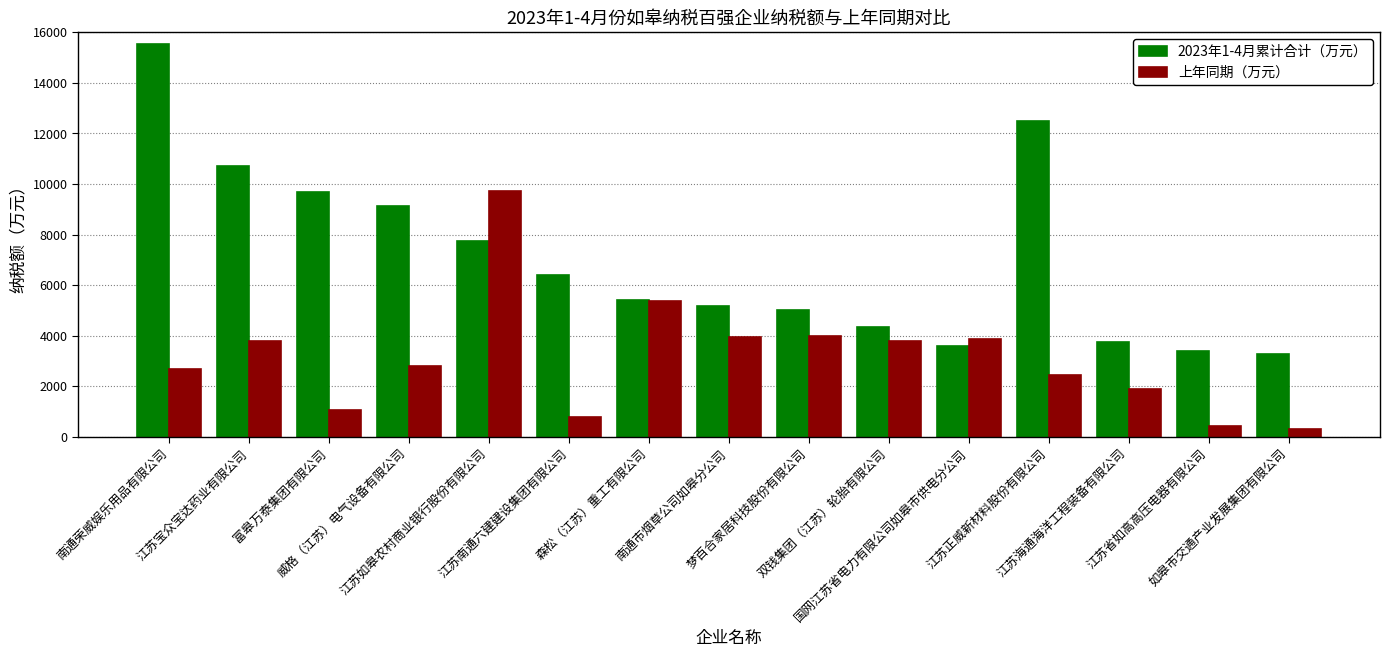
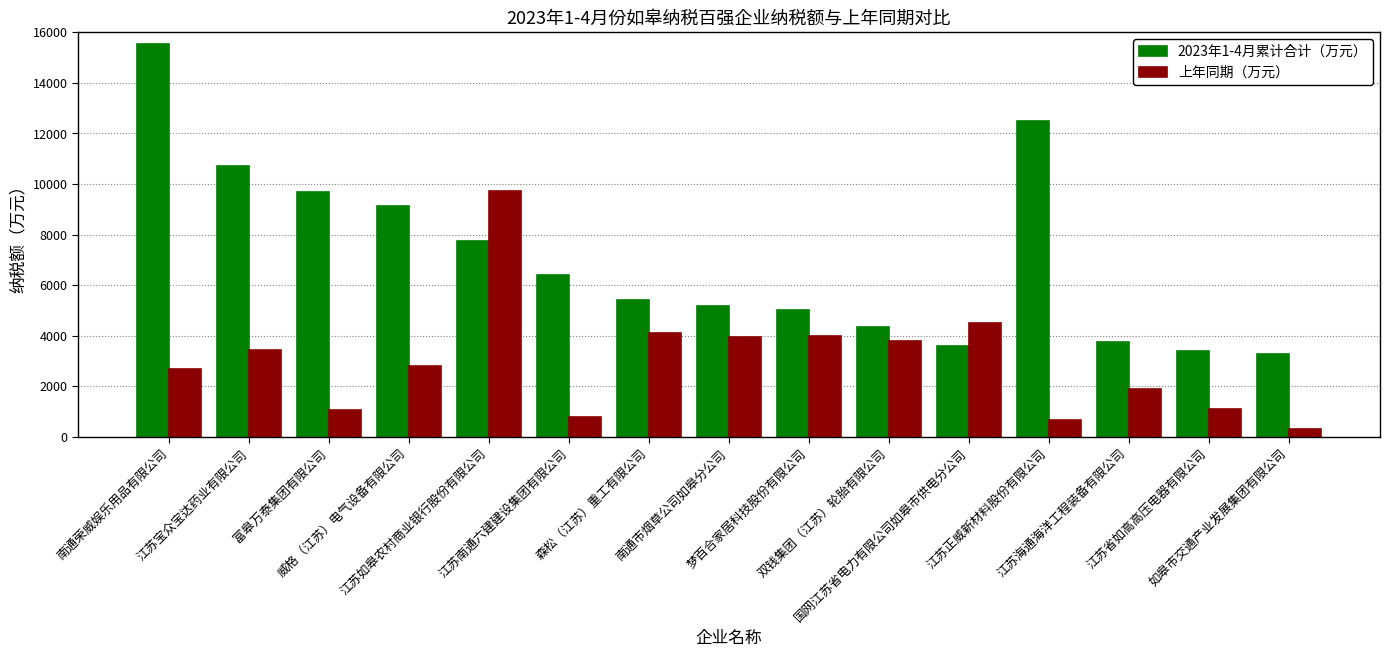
上年同期（万元）, 江苏宝众宝达药业有限公司: 3800 -> 3400
上年同期（万元）, 森松（江苏）重工有限公司: 5400 -> 4100
上年同期（万元）, 国网江苏省电力有限公司如皋市供电分公司: 3900 -> 4500
上年同期（万元）, 江苏正威新材料股份有限公司: 2400 -> 700
上年同期（万元）, 江苏省如高高压电器有限公司: 400 -> 1100
